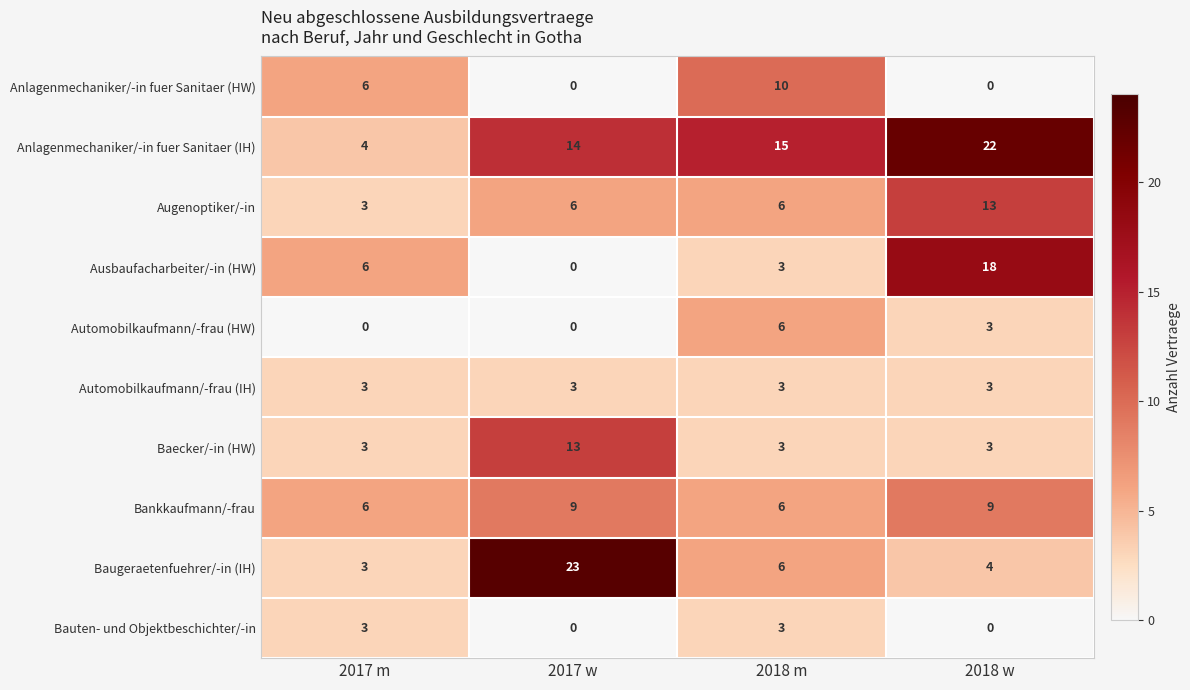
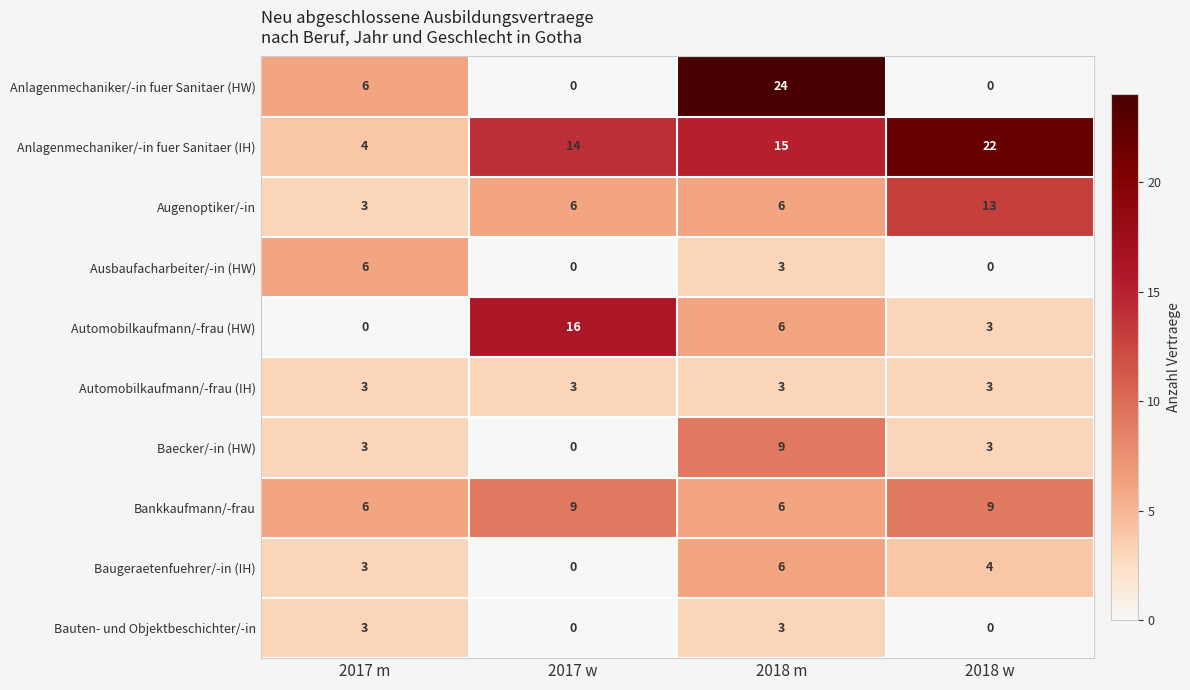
Anlagenmechaniker/-in fuer Sanitaer (HW), 2018 m: 10 -> 24
Ausbaufacharbeiter/-in (HW), 2018 w: 18 -> 0
Automobilkaufmann/-frau (HW), 2017 w: 0 -> 16
Baecker/-in (HW), 2017 w: 13 -> 0
Baecker/-in (HW), 2018 m: 3 -> 9
Baugeraetenfuehrer/-in (IH), 2017 w: 23 -> 0
